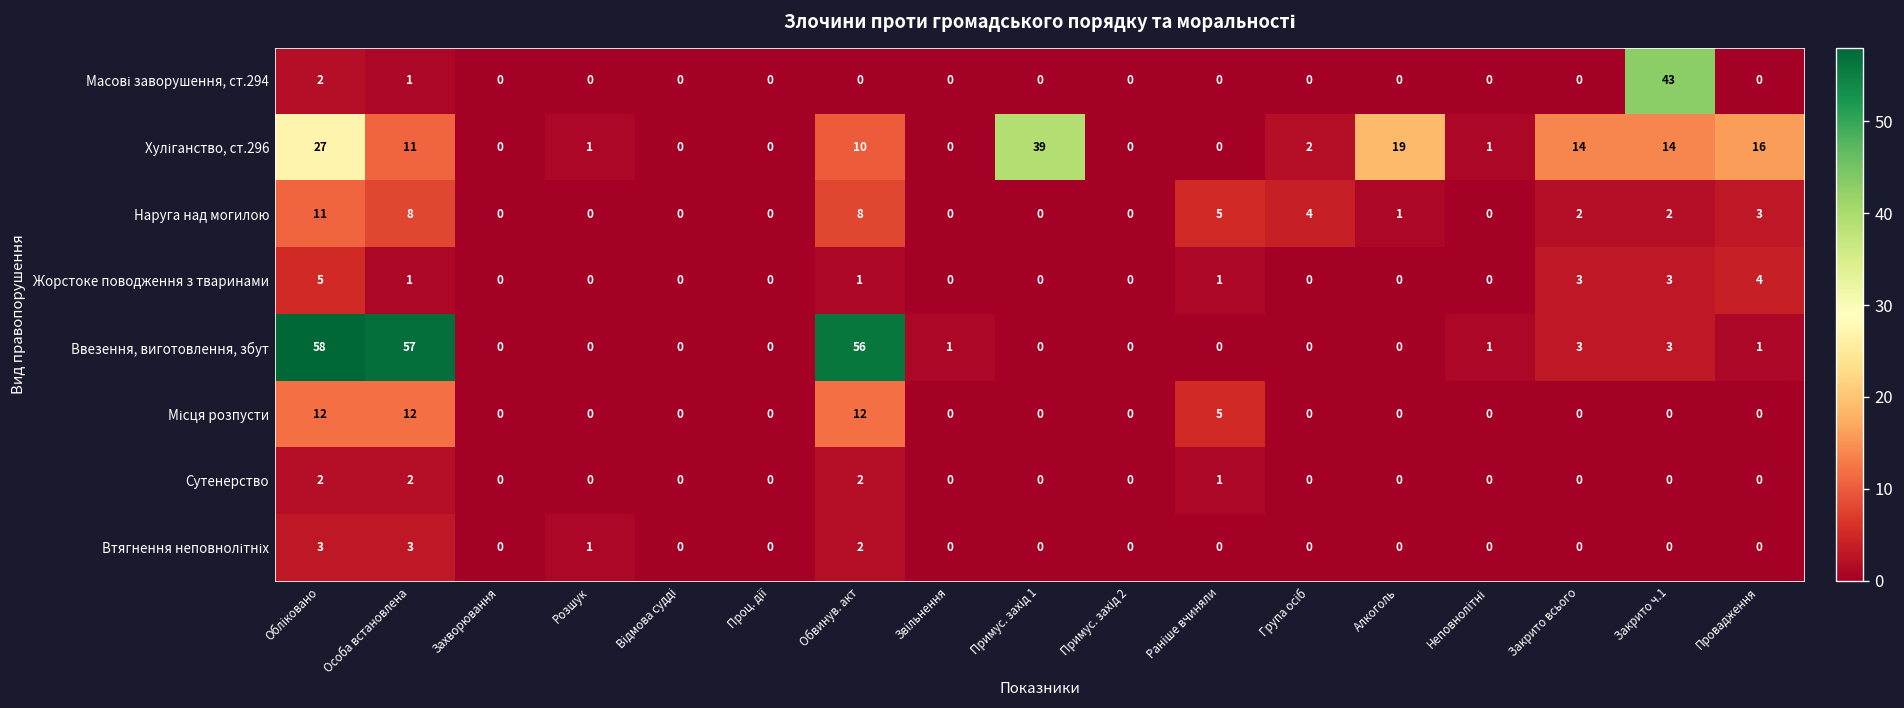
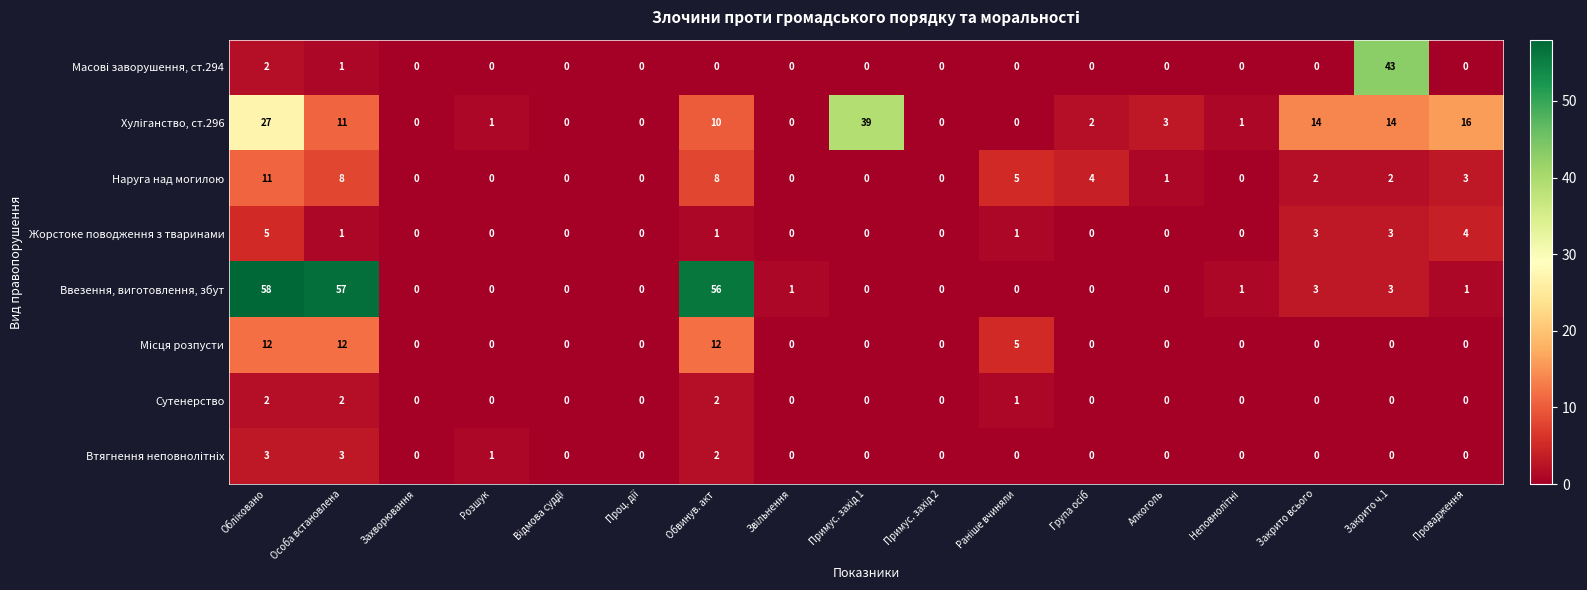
Хуліганство, ст.296, Алкоголь: 19 -> 3
